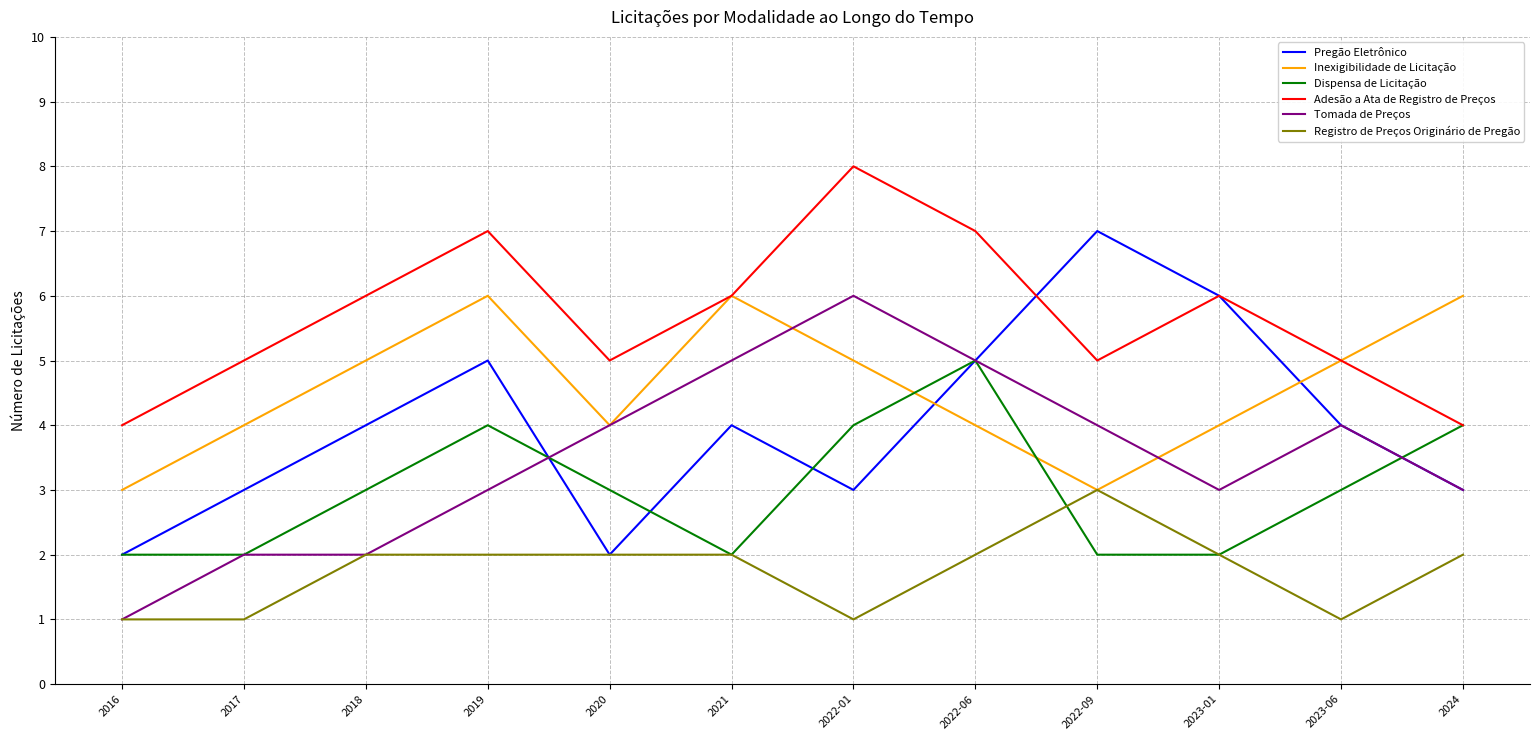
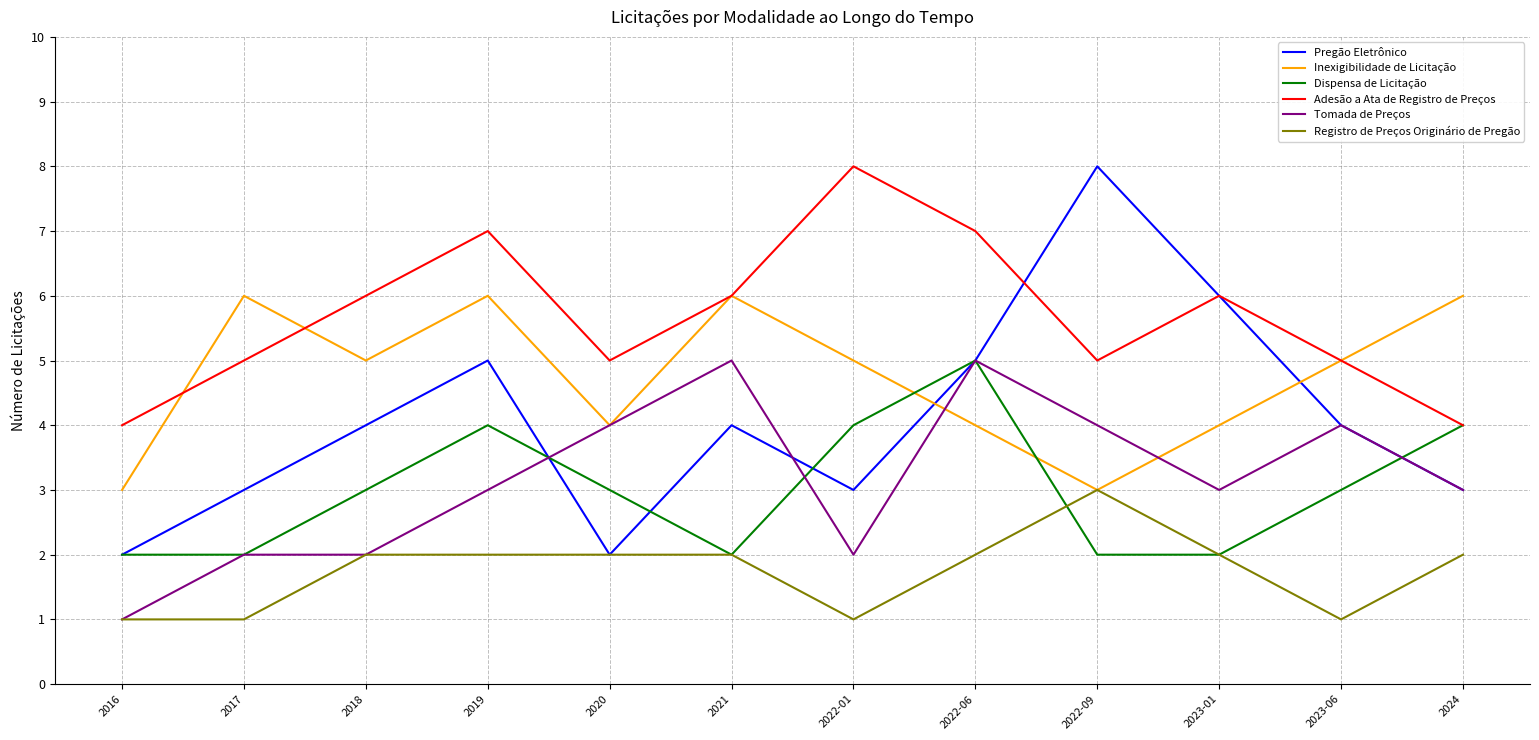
Inexigibilidade de Licitação, 2017: 4 -> 6
Tomada de Preços, 2022-01: 6 -> 2
Pregão Eletrônico, 2022-09: 7 -> 8
